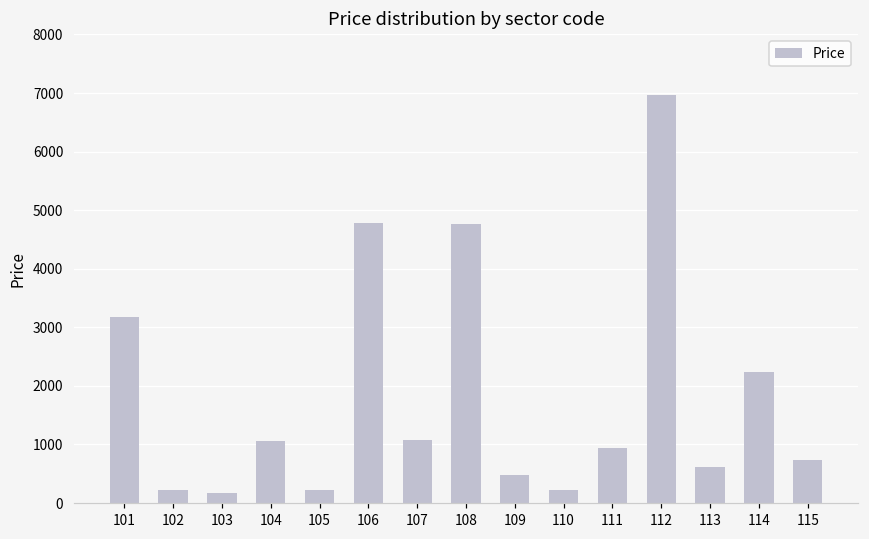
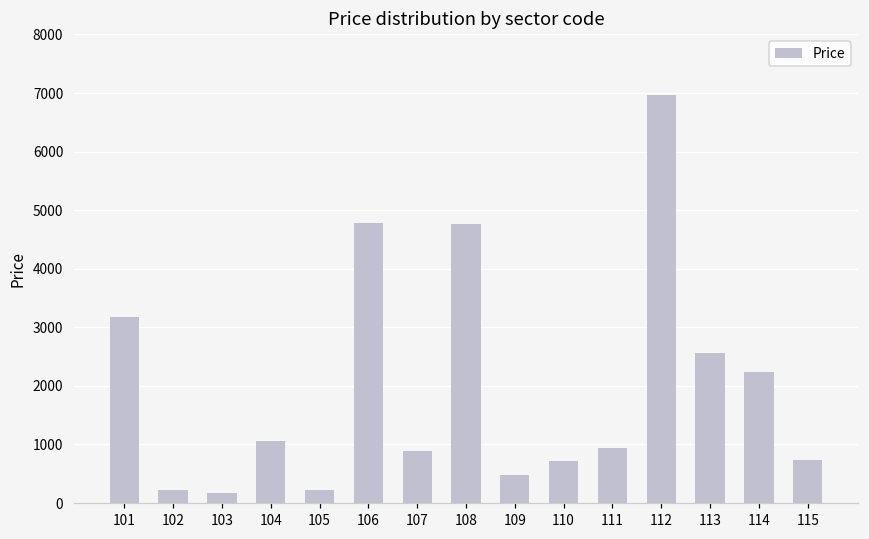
107: 1100 -> 900
110: 200 -> 700
113: 600 -> 2600
